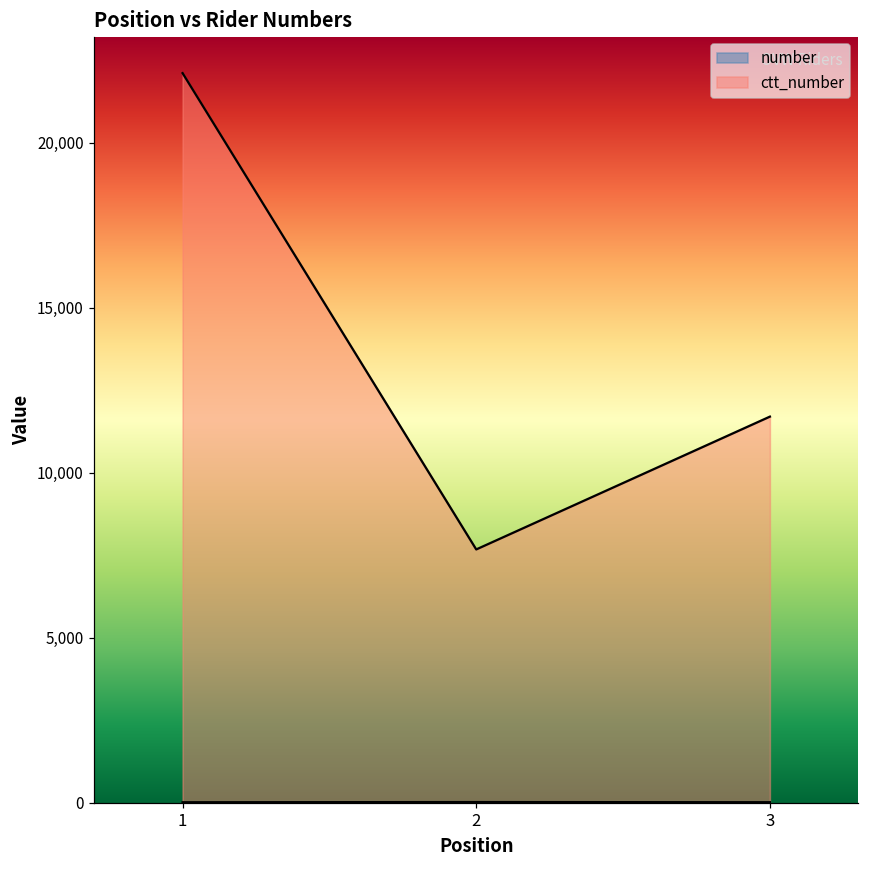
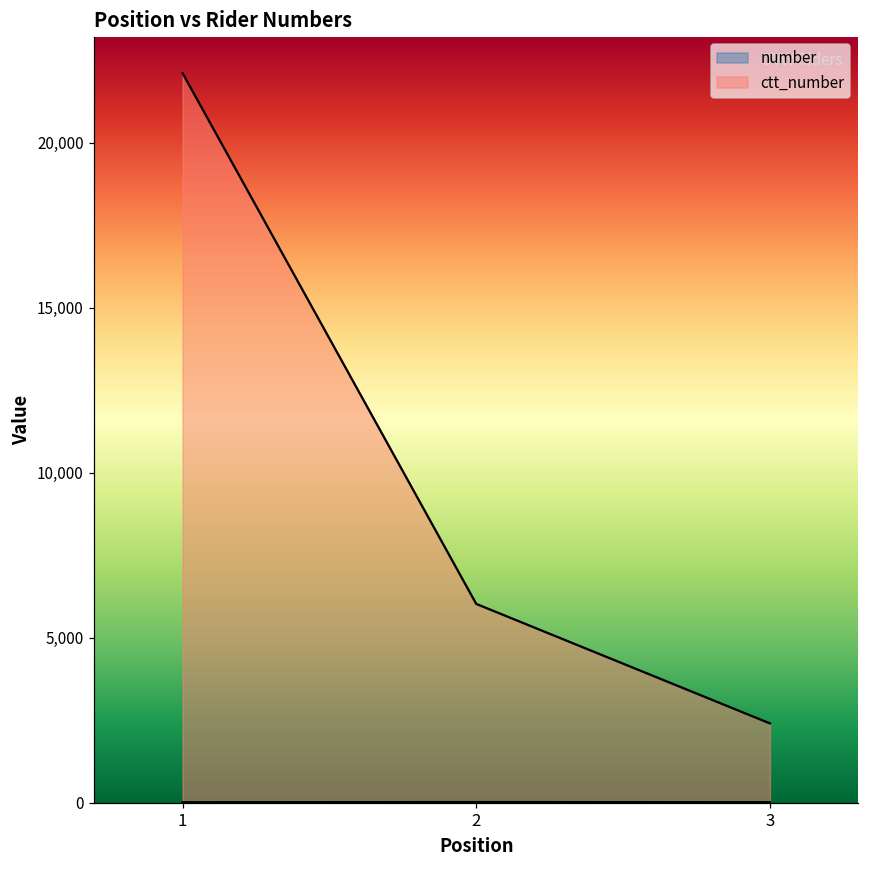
ctt_number, 2: 7,700 -> 6,000
ctt_number, 3: 11,700 -> 2,400
